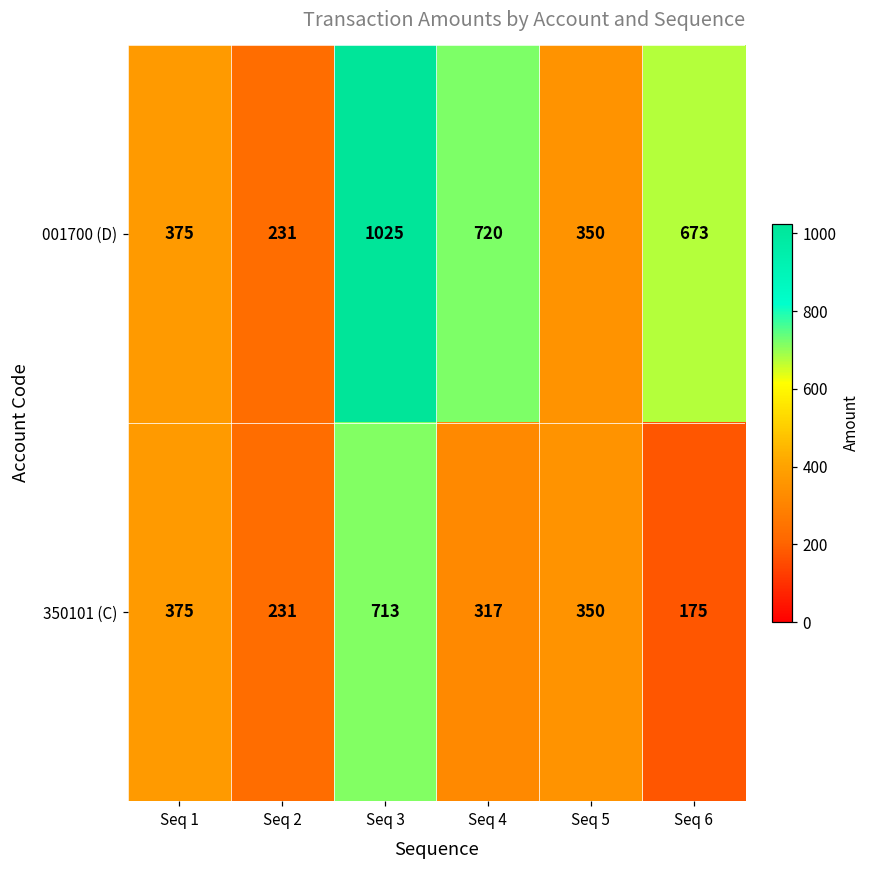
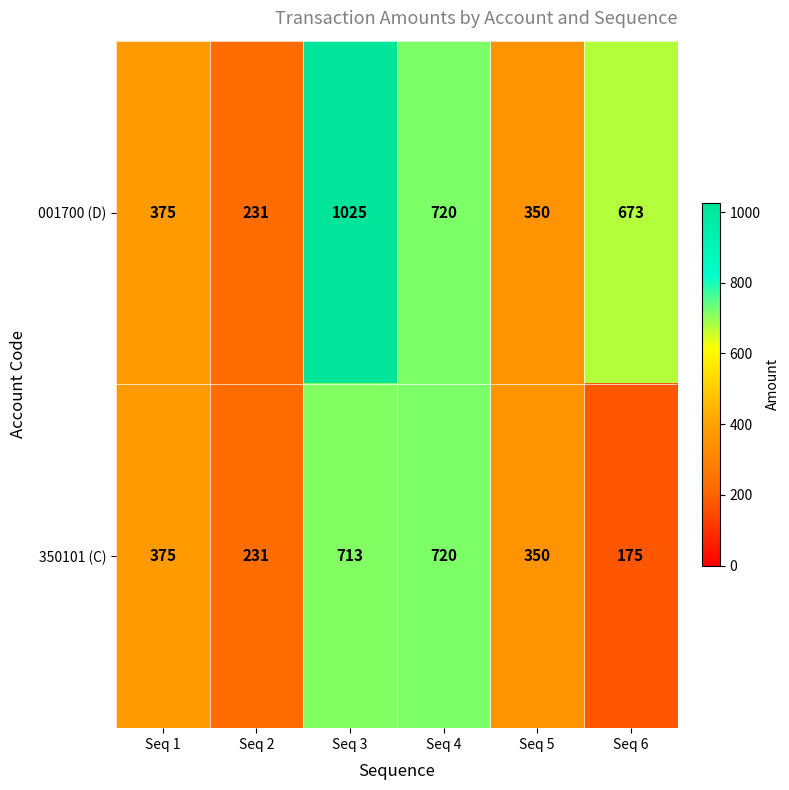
350101 (C), Seq 4: 317 -> 720
